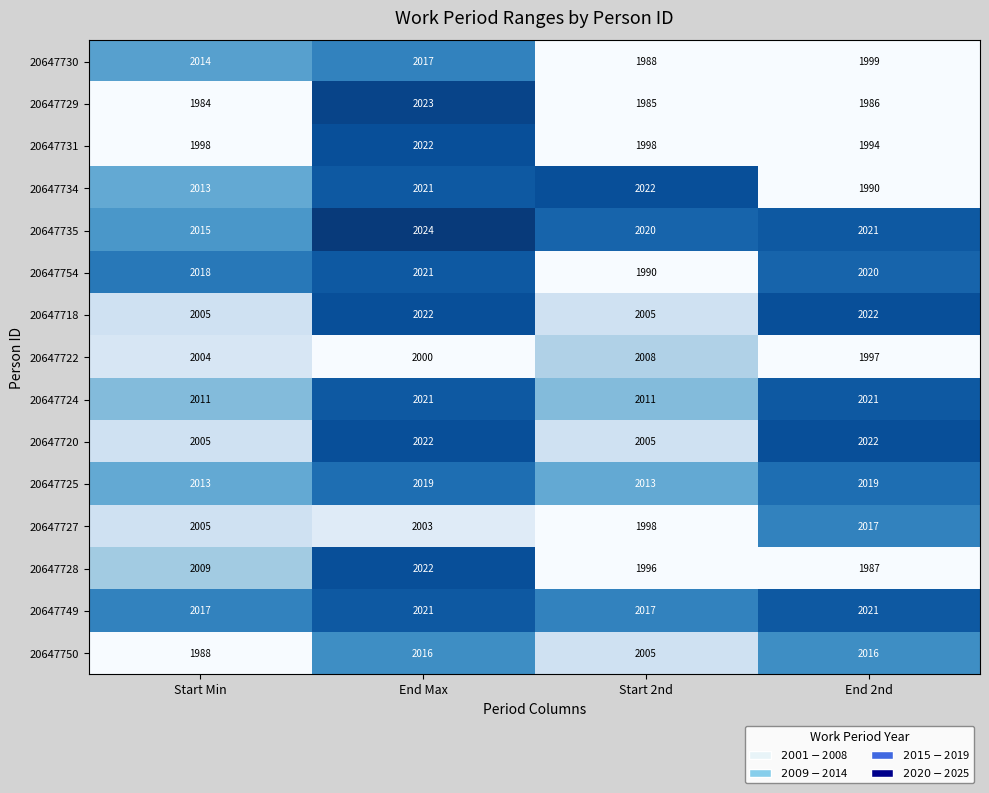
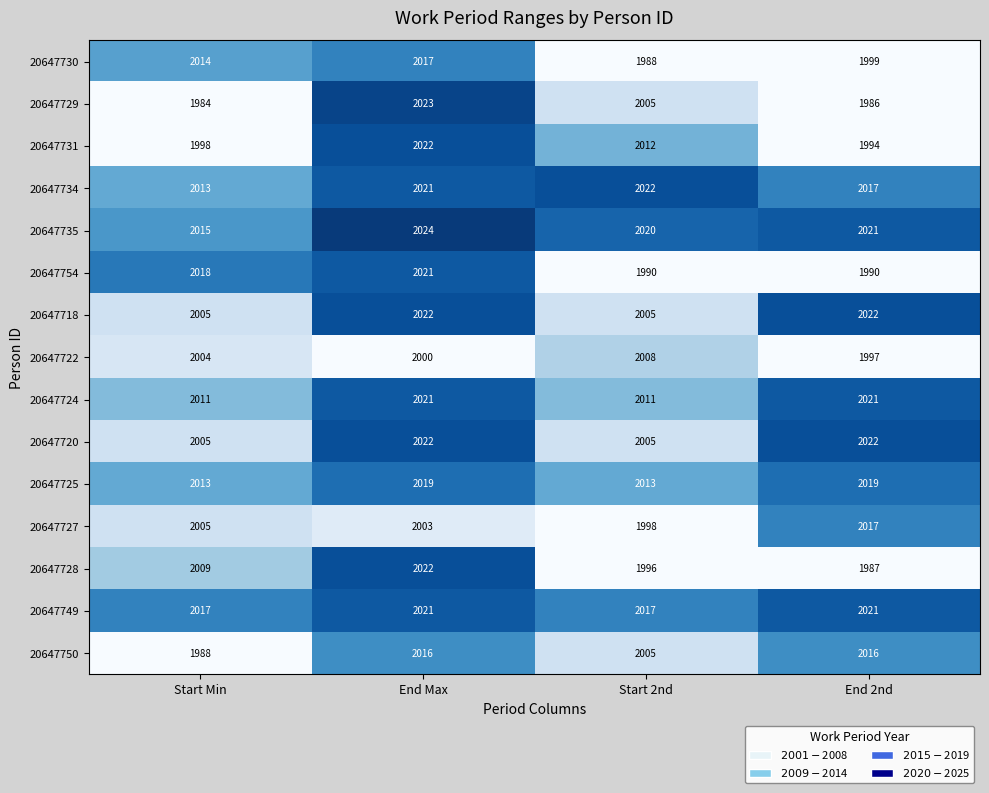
20647729, Start 2nd: 1985 -> 2005
20647731, Start 2nd: 1998 -> 2012
20647734, End 2nd: 1990 -> 2017
20647754, End 2nd: 2020 -> 1990
